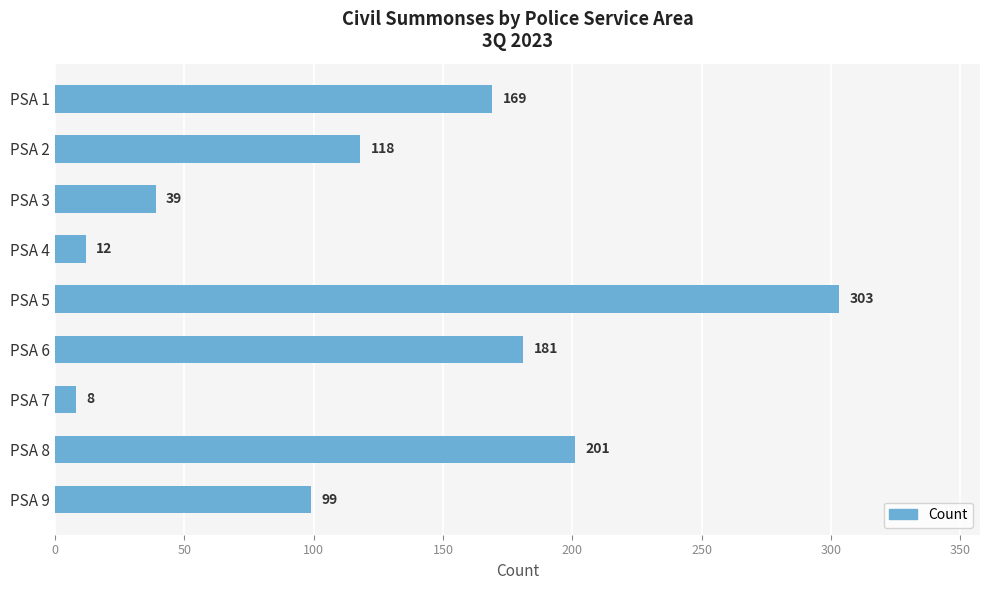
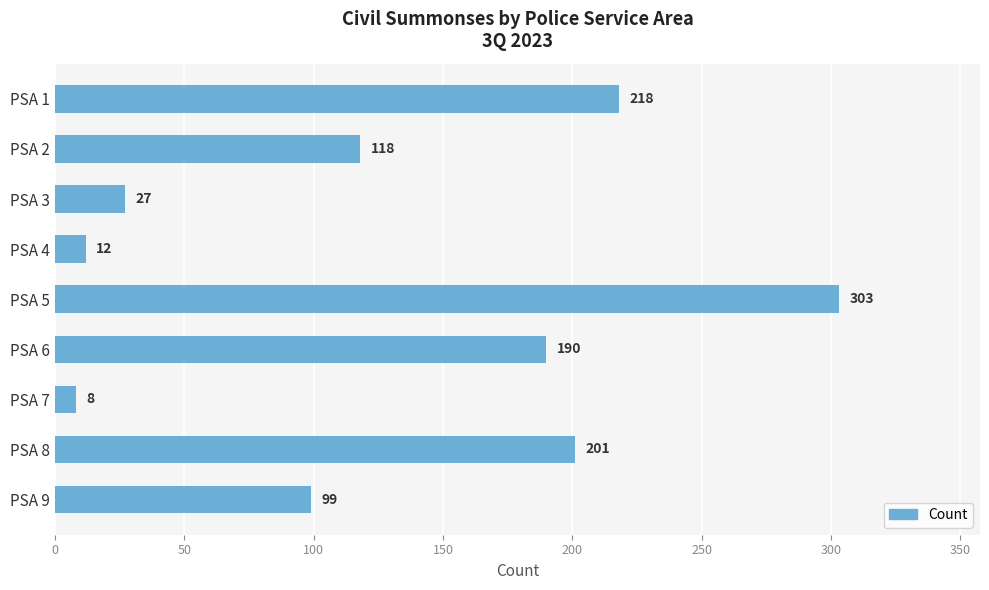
PSA 1: 169 -> 218
PSA 3: 39 -> 27
PSA 6: 181 -> 190
